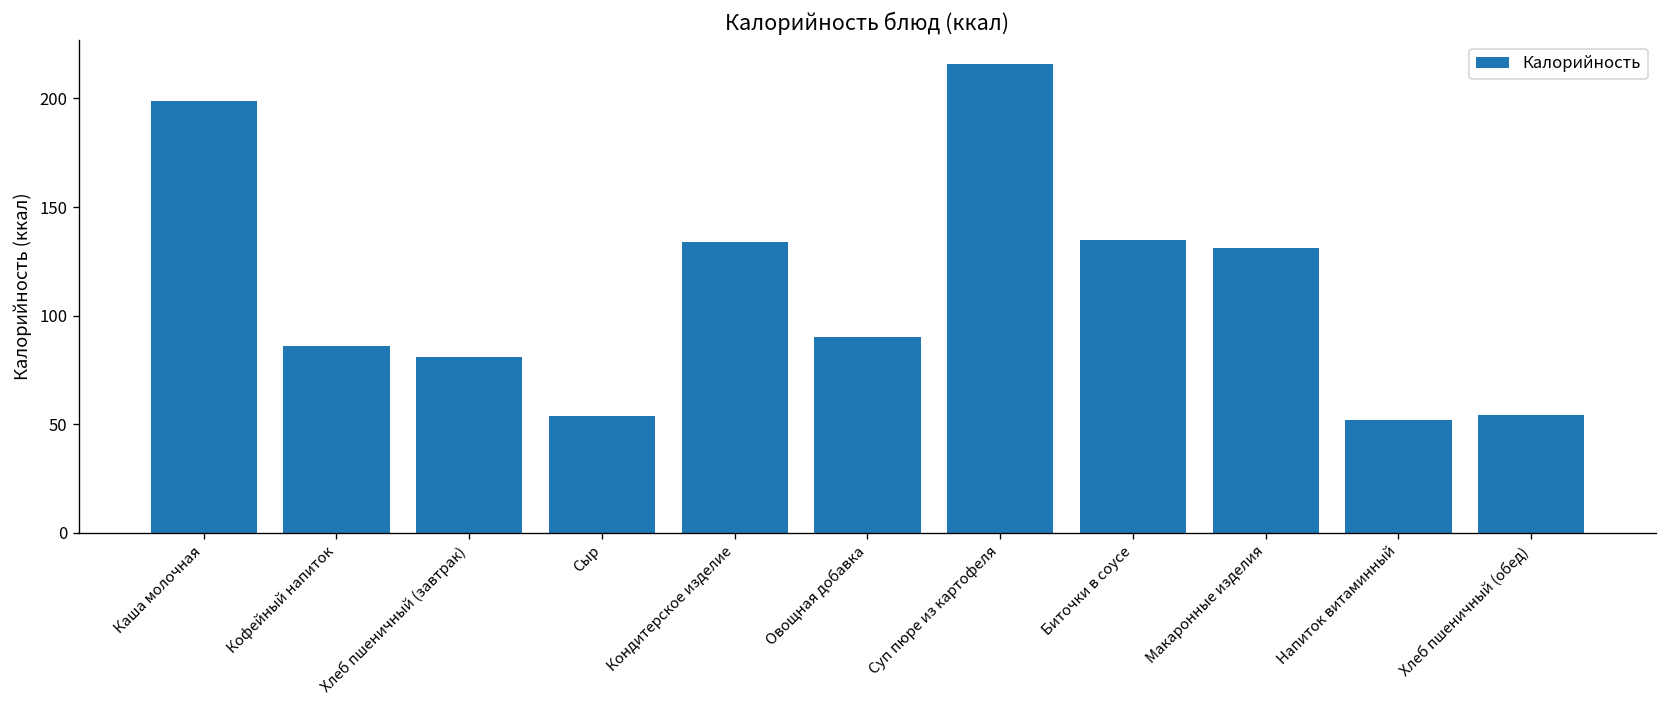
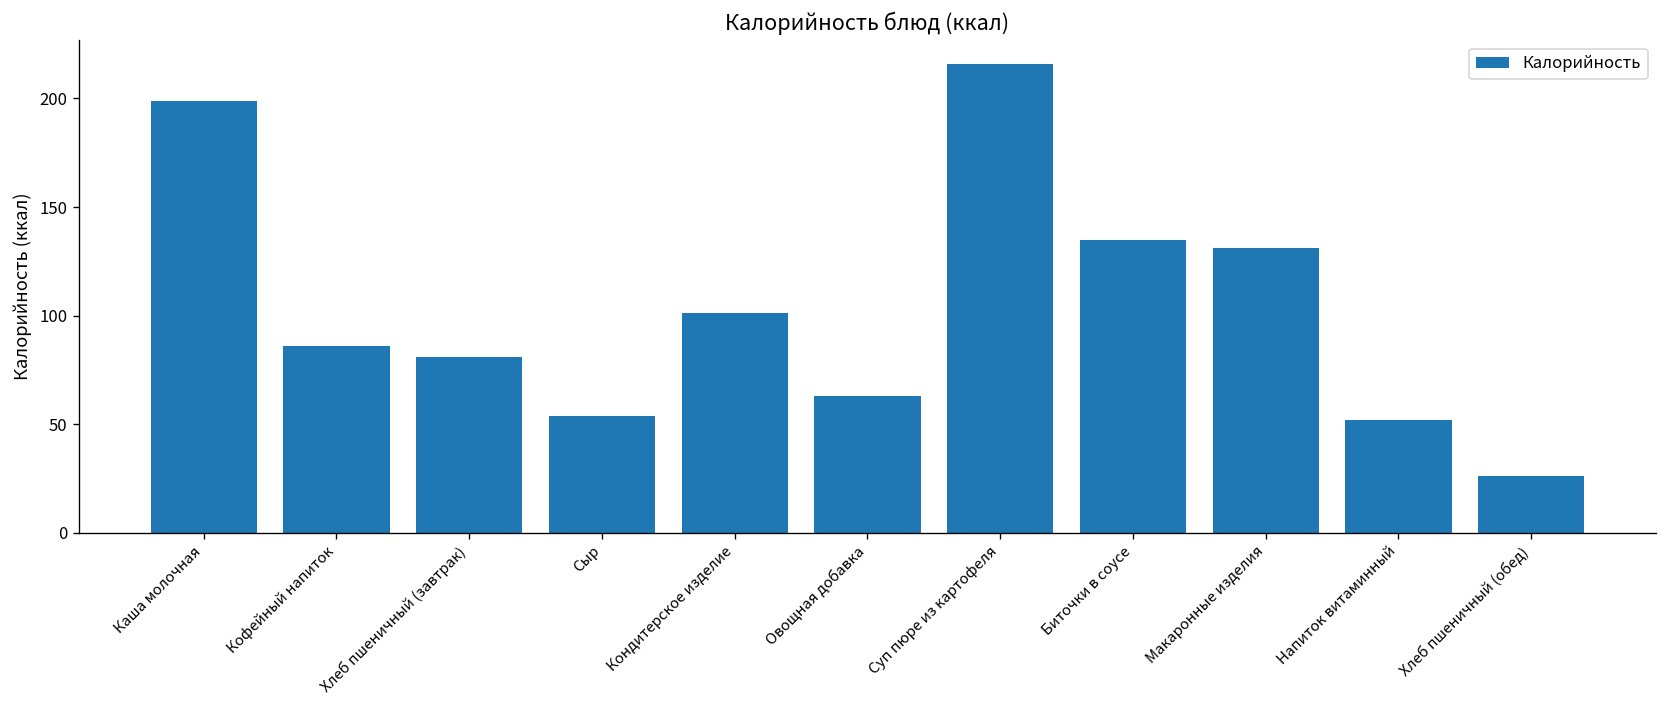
Кондитерское изделие: 134 -> 101
Овощная добавка: 90 -> 63
Хлеб пшеничный (обед): 54 -> 26
